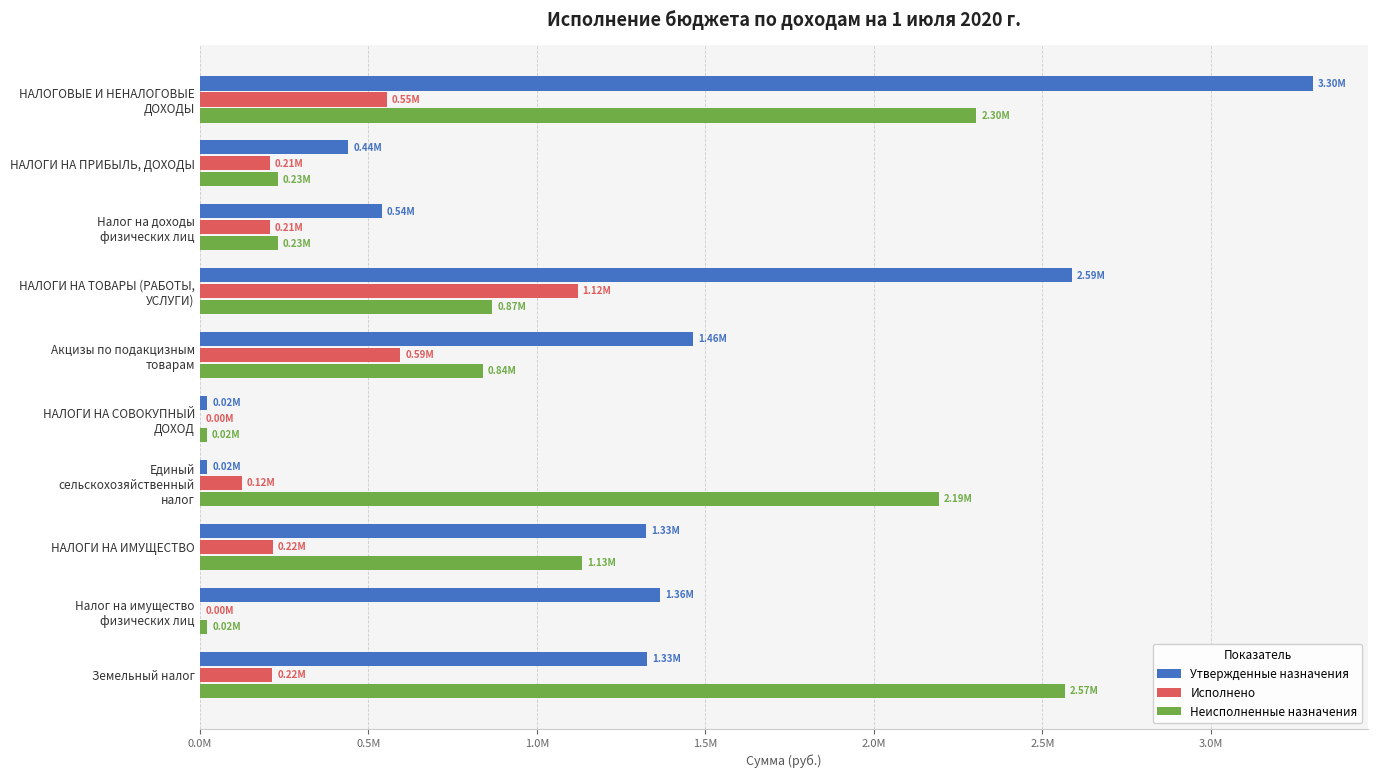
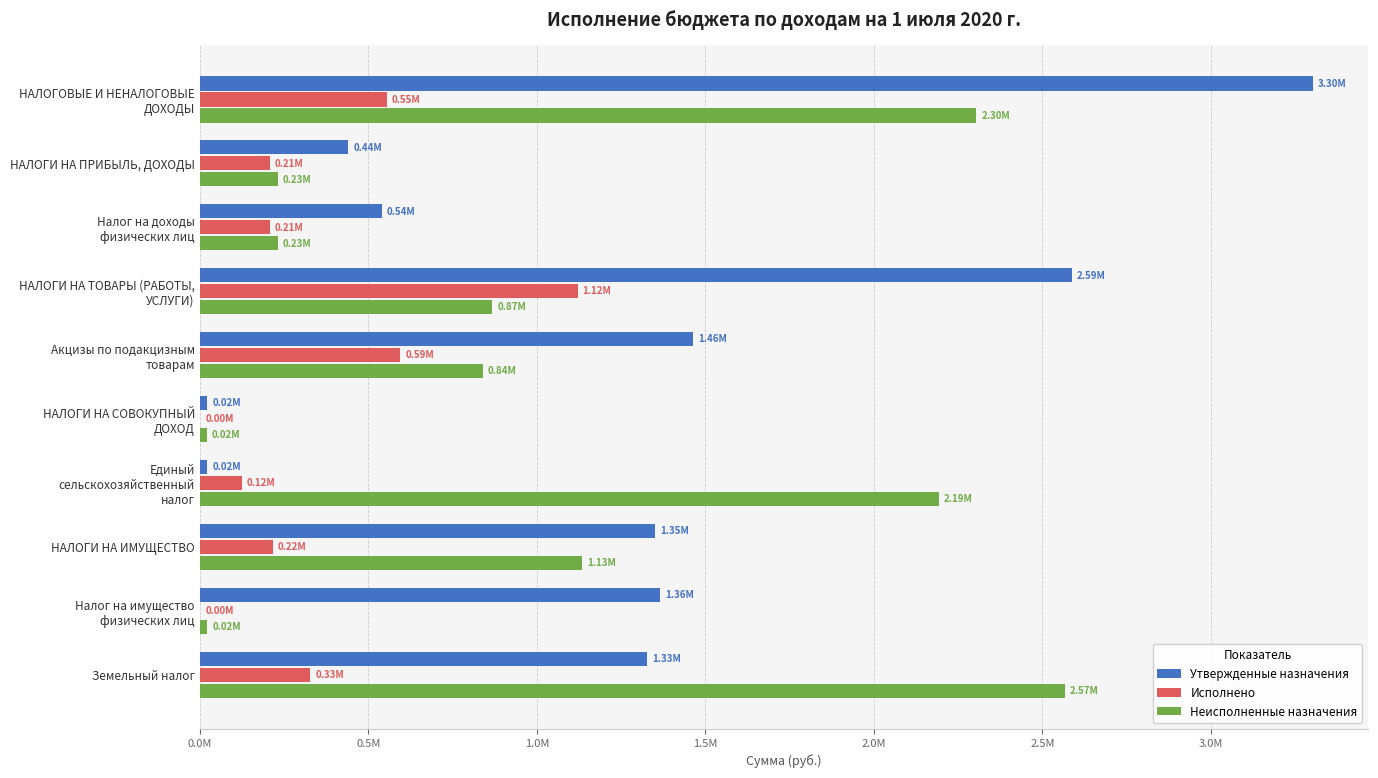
Утвержденные назначения, НАЛОГИ НА ИМУЩЕСТВО: 1.33M -> 1.35M
Исполнено, Земельный налог: 0.22M -> 0.33M
